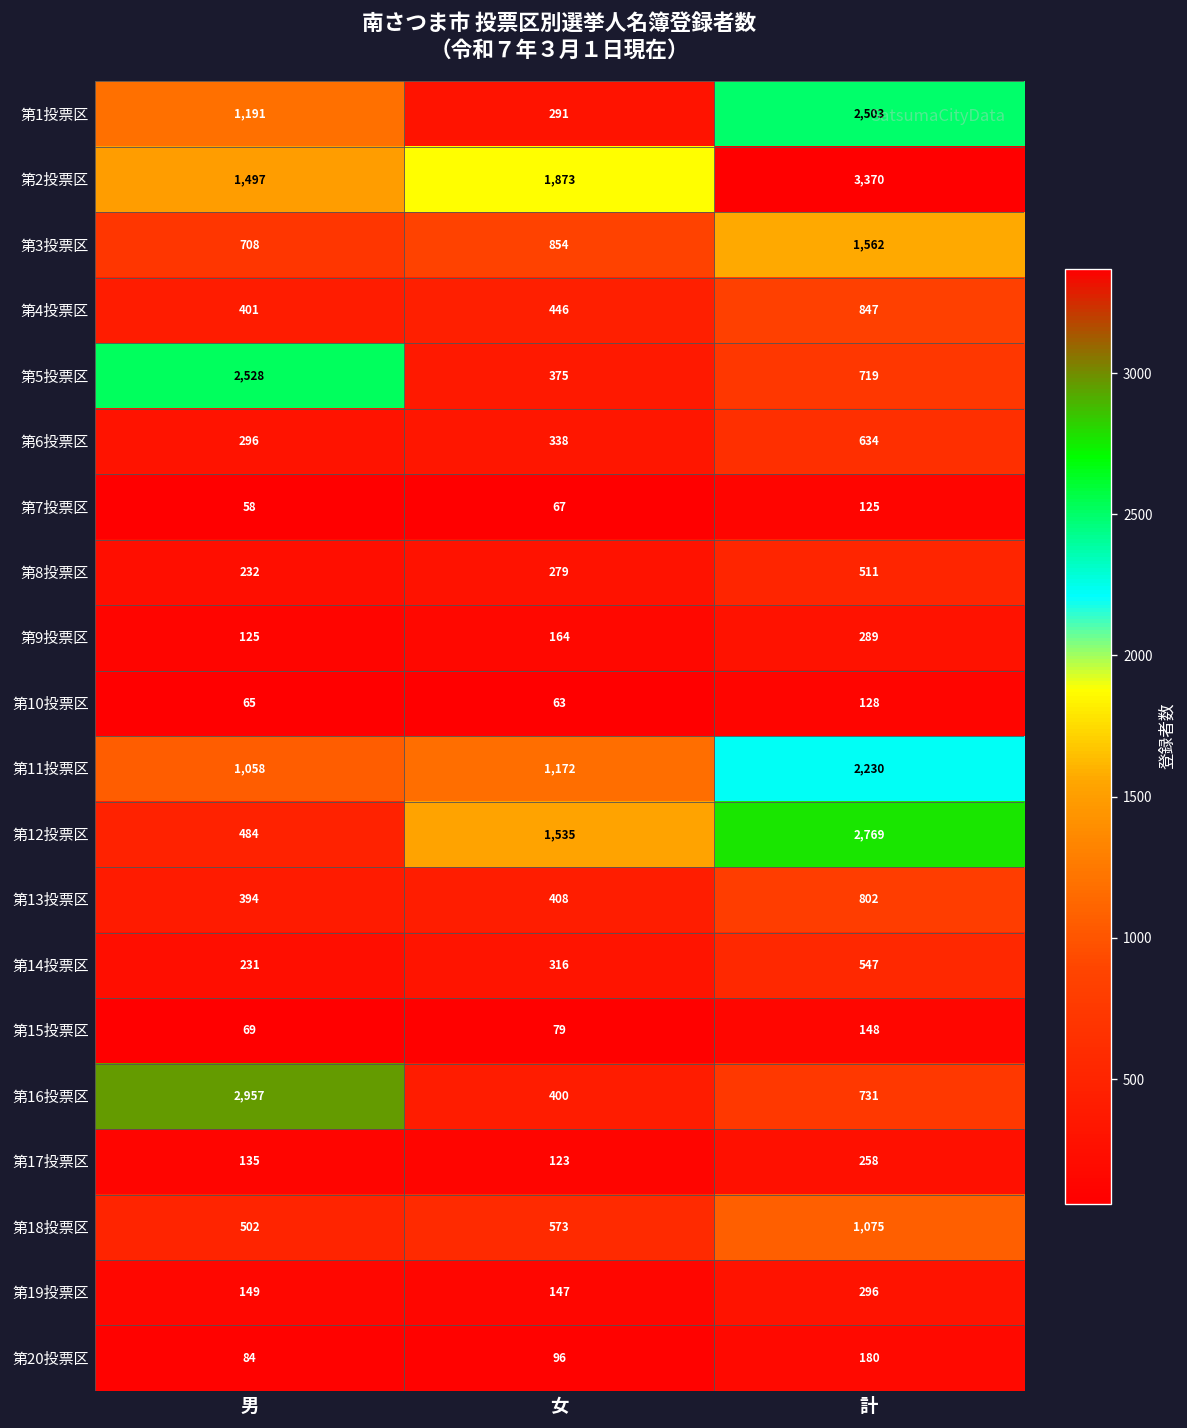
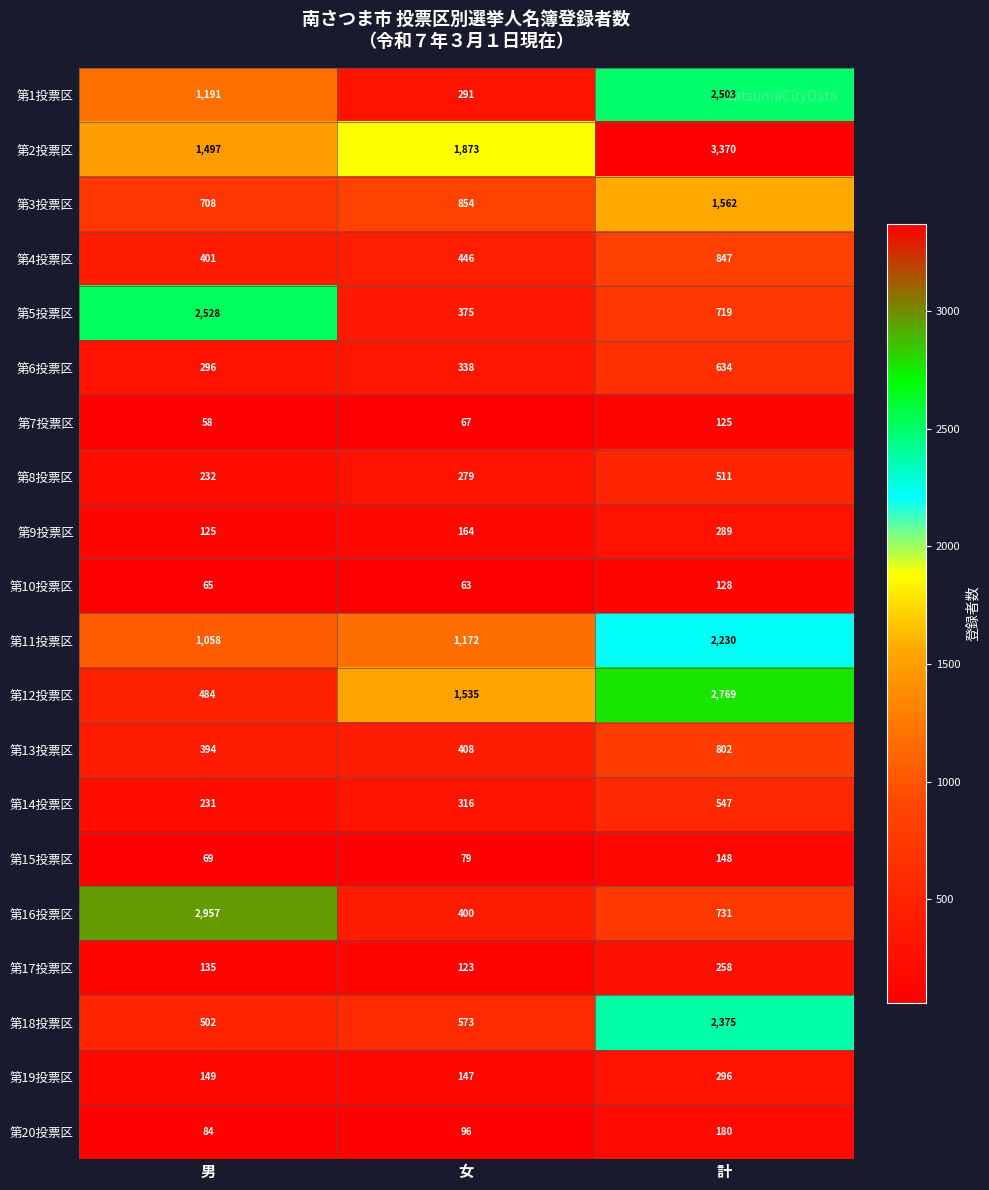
第18投票区, 計: 1,075 -> 2,375
